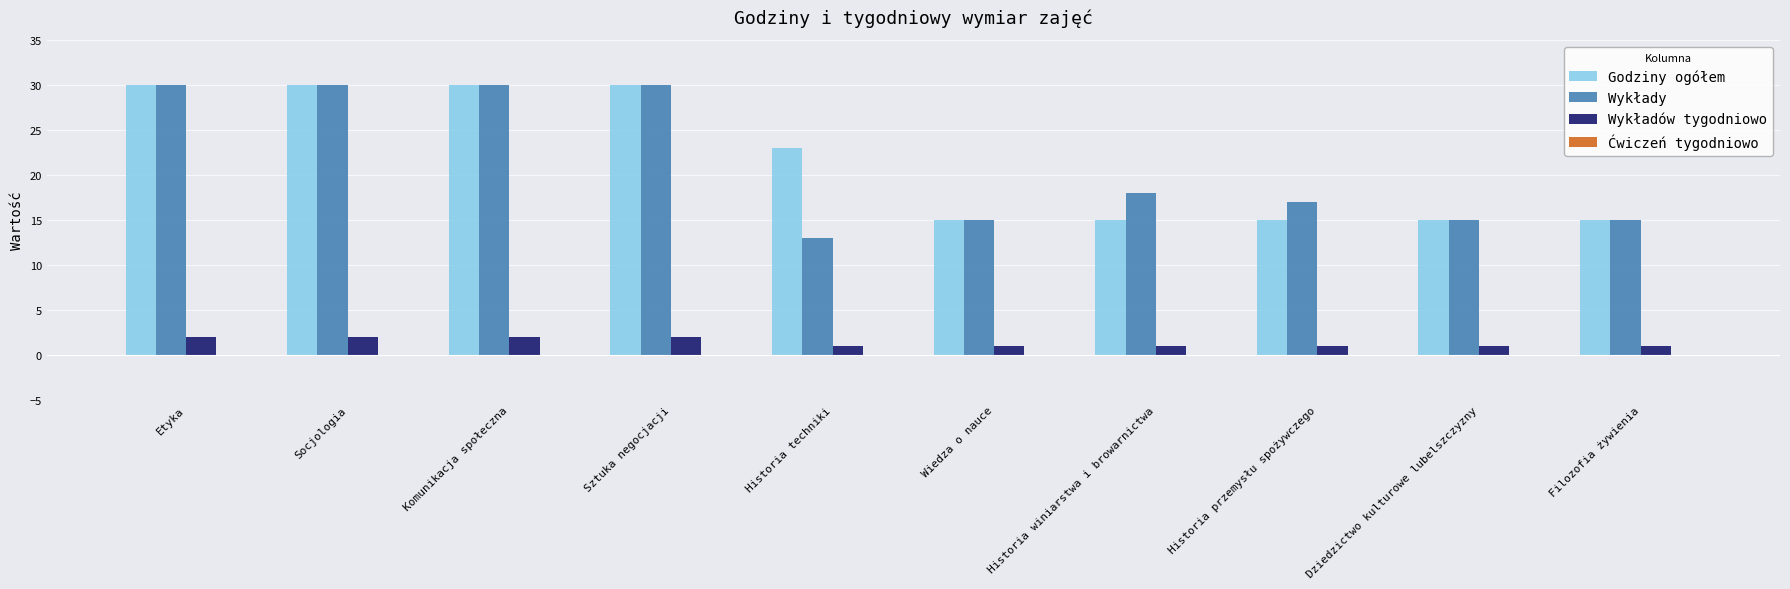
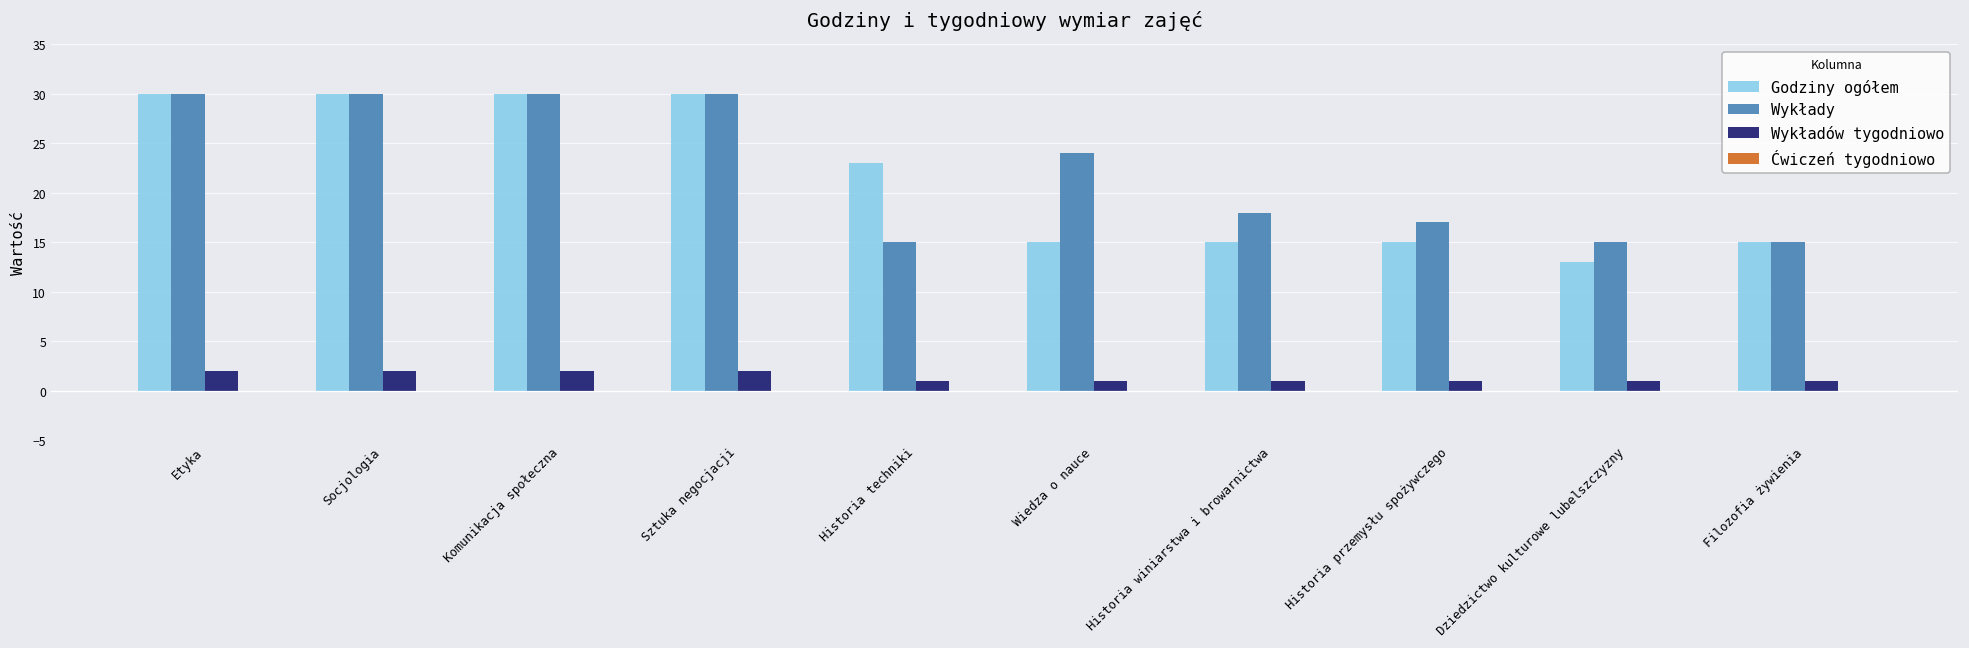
Wykłady, Historia techniki: 13 -> 15
Wykłady, Wiedza o nauce: 15 -> 24
Godziny ogółem, Dziedzictwo kulturowe lubelszczyzny: 15 -> 13
